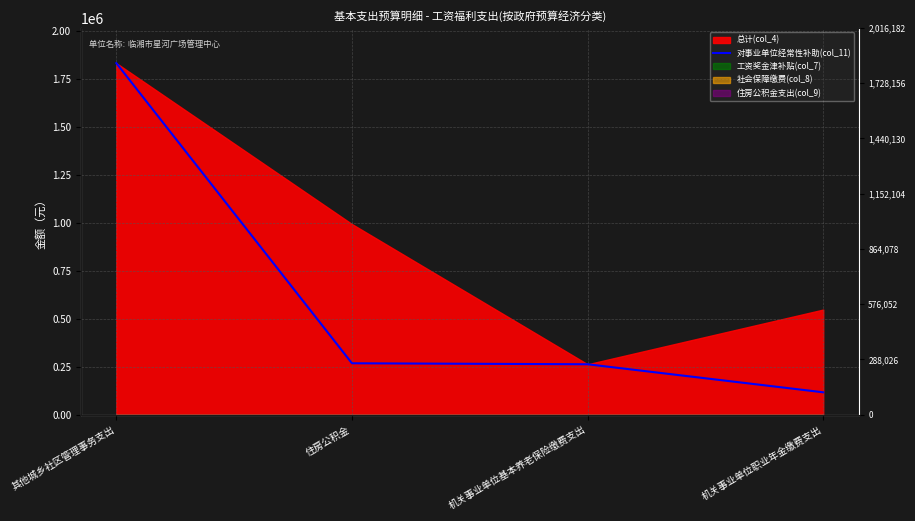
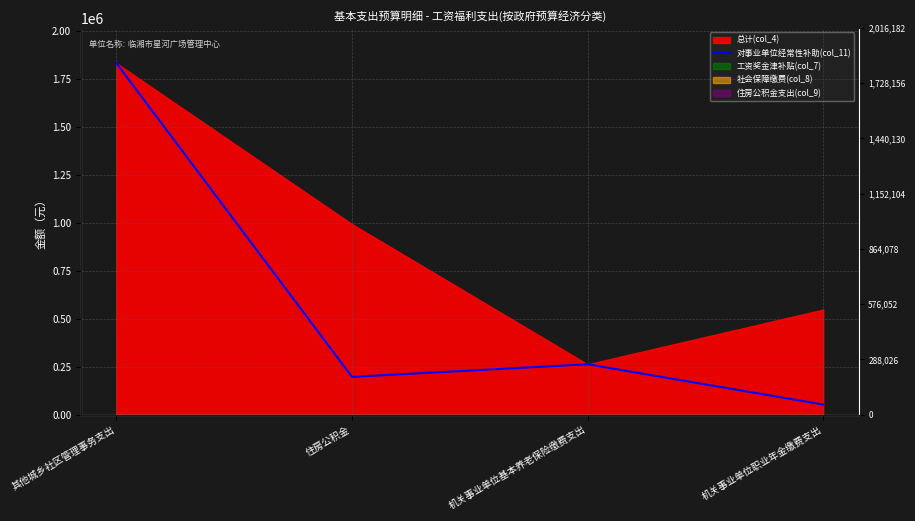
对事业单位经常性补助(col_11), 住房公积金: 270000 -> 200000
对事业单位经常性补助(col_11), 机关事业单位职业年金缴费支出: 120000 -> 50000
